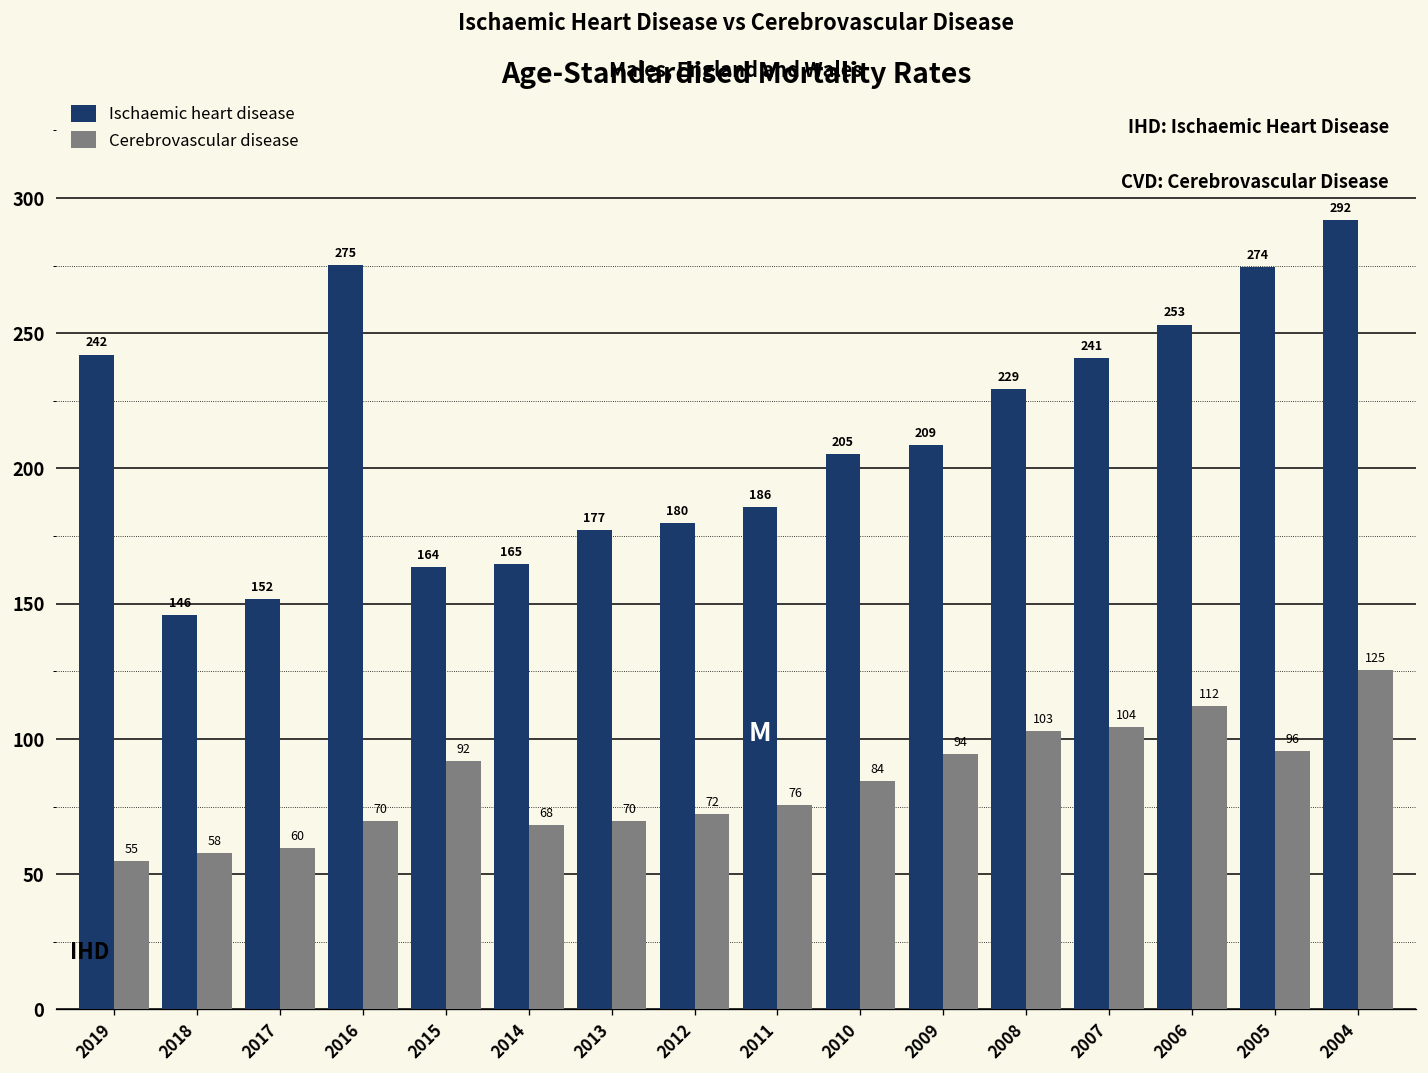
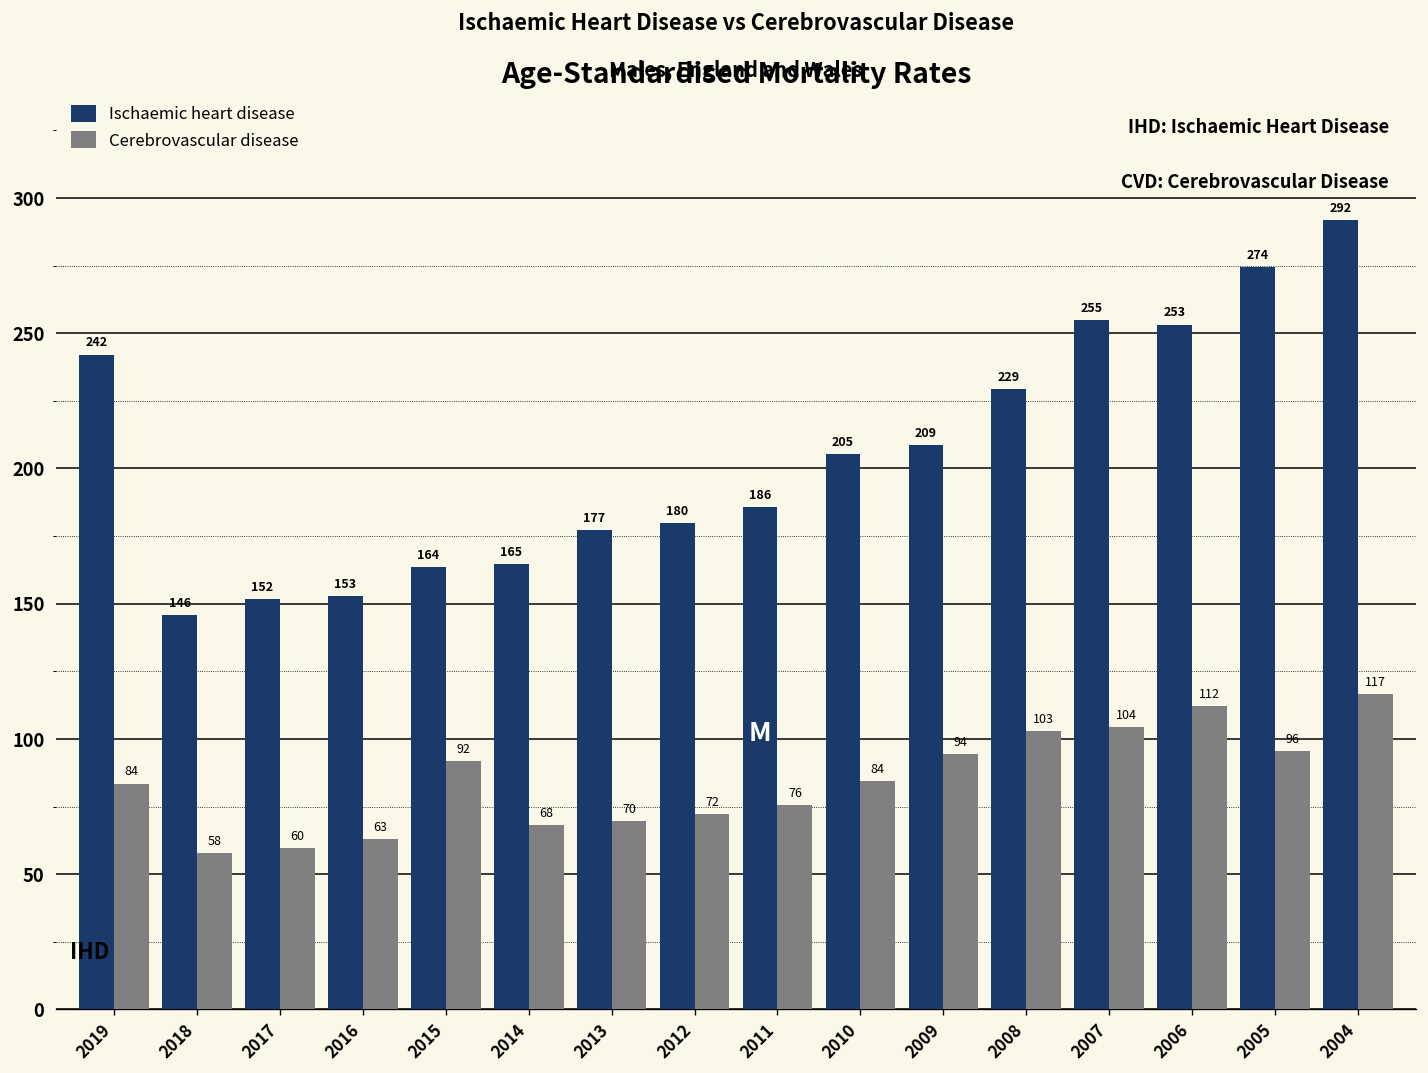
Cerebrovascular disease, 2019: 55 -> 84
Ischaemic heart disease, 2016: 275 -> 153
Cerebrovascular disease, 2016: 70 -> 63
Ischaemic heart disease, 2007: 241 -> 255
Cerebrovascular disease, 2004: 125 -> 117
